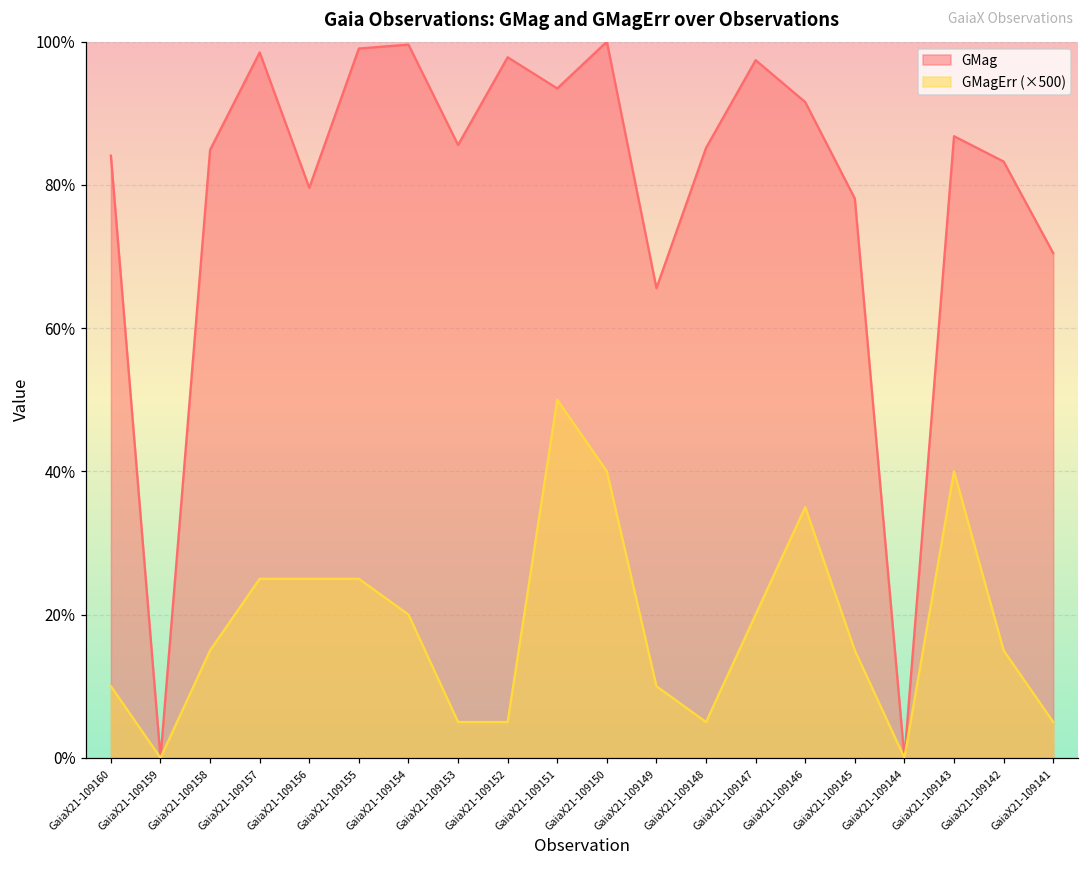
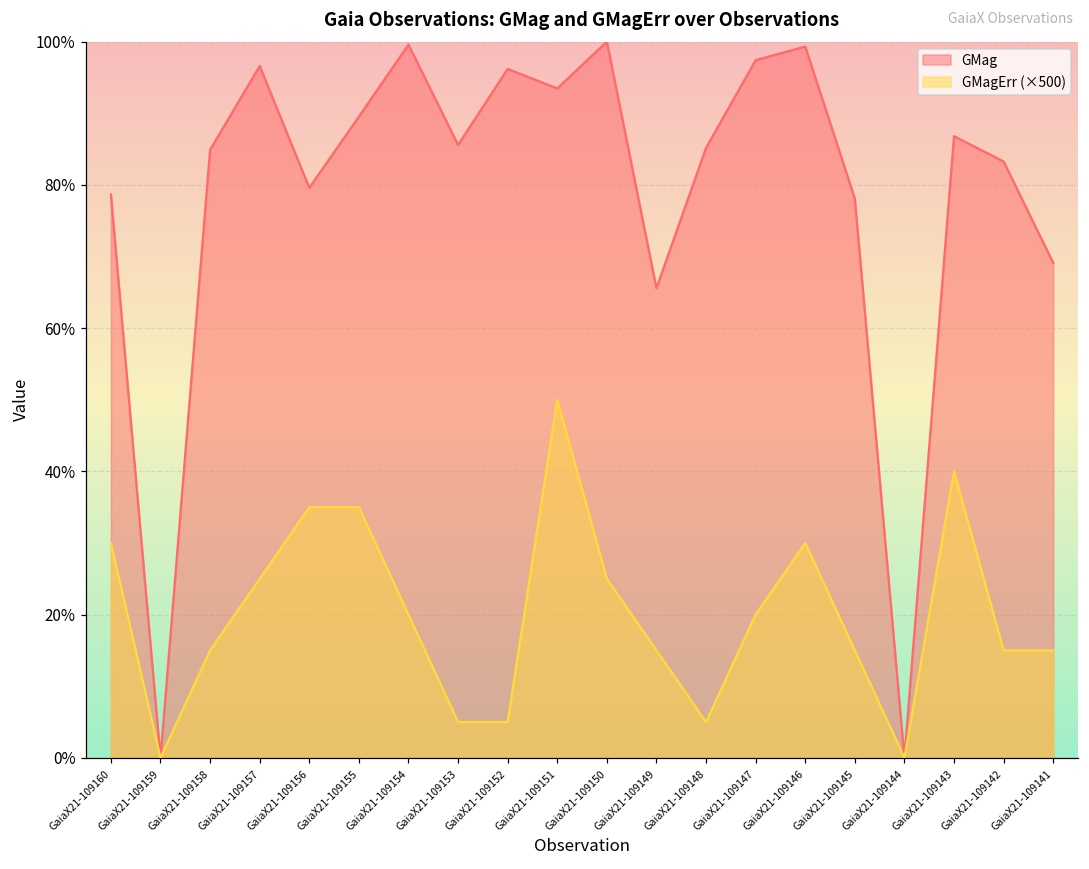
GMag, GaiaX21-109160: 84% -> 79%
GMagErr (×500), GaiaX21-109160: 10% -> 30%
GMag, GaiaX21-109157: 99% -> 97%
GMagErr (×500), GaiaX21-109156: 25% -> 35%
GMag, GaiaX21-109155: 99% -> 90%
GMagErr (×500), GaiaX21-109155: 25% -> 35%
GMag, GaiaX21-109152: 98% -> 96%
GMagErr (×500), GaiaX21-109150: 40% -> 25%
GMagErr (×500), GaiaX21-109149: 10% -> 15%
GMag, GaiaX21-109146: 92% -> 99%
GMagErr (×500), GaiaX21-109146: 35% -> 30%
GMag, GaiaX21-109141: 70% -> 69%
GMagErr (×500), GaiaX21-109141: 5% -> 15%
